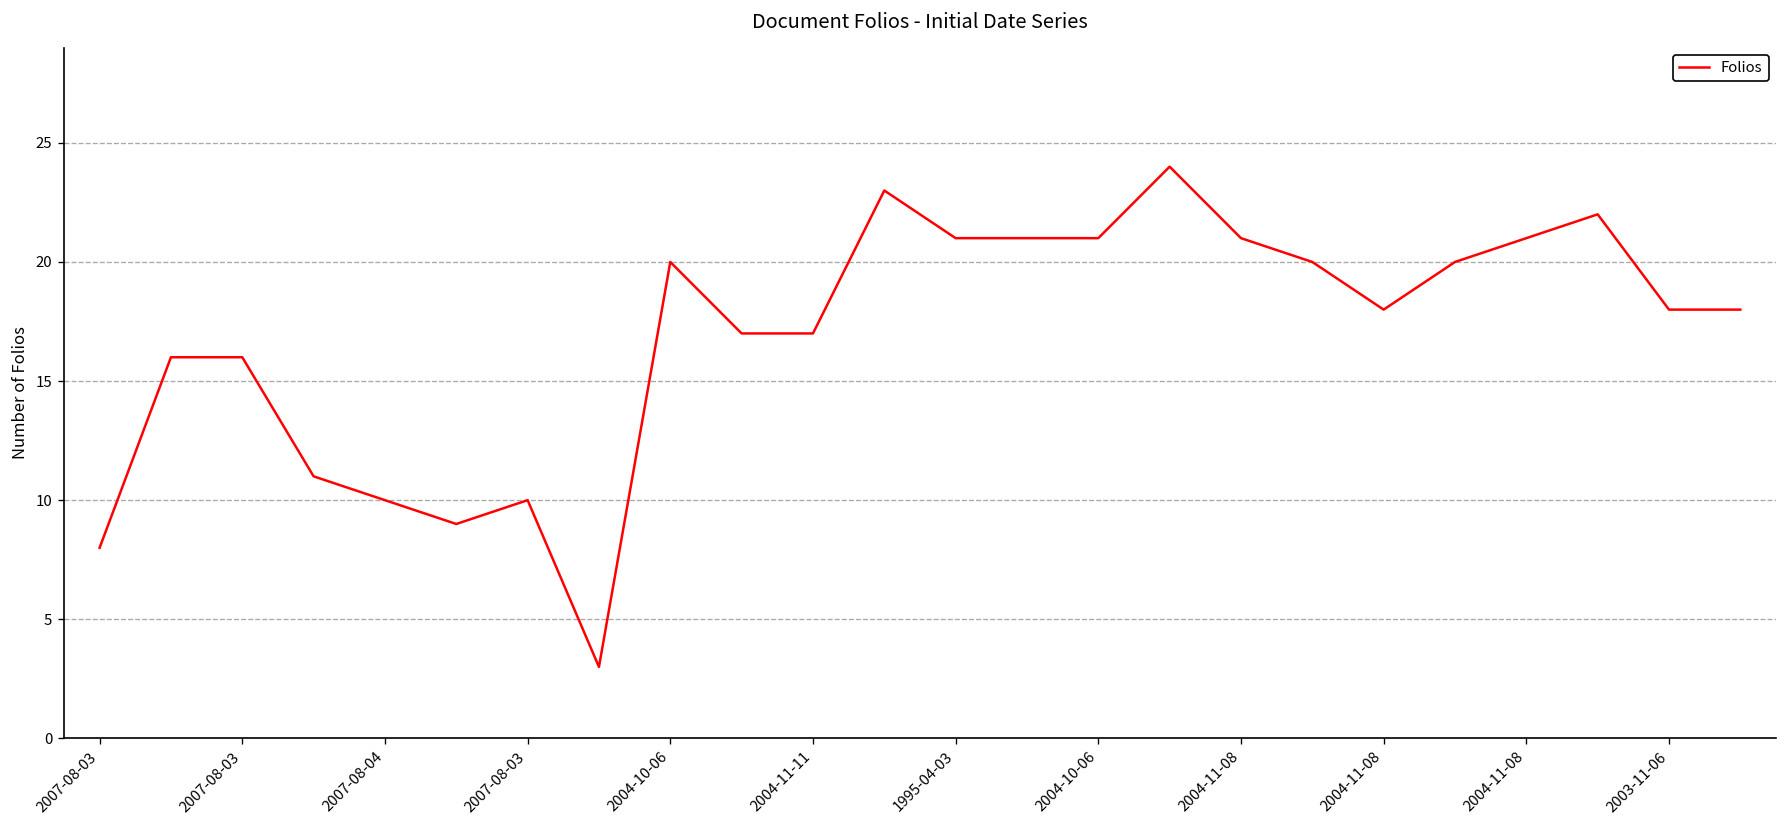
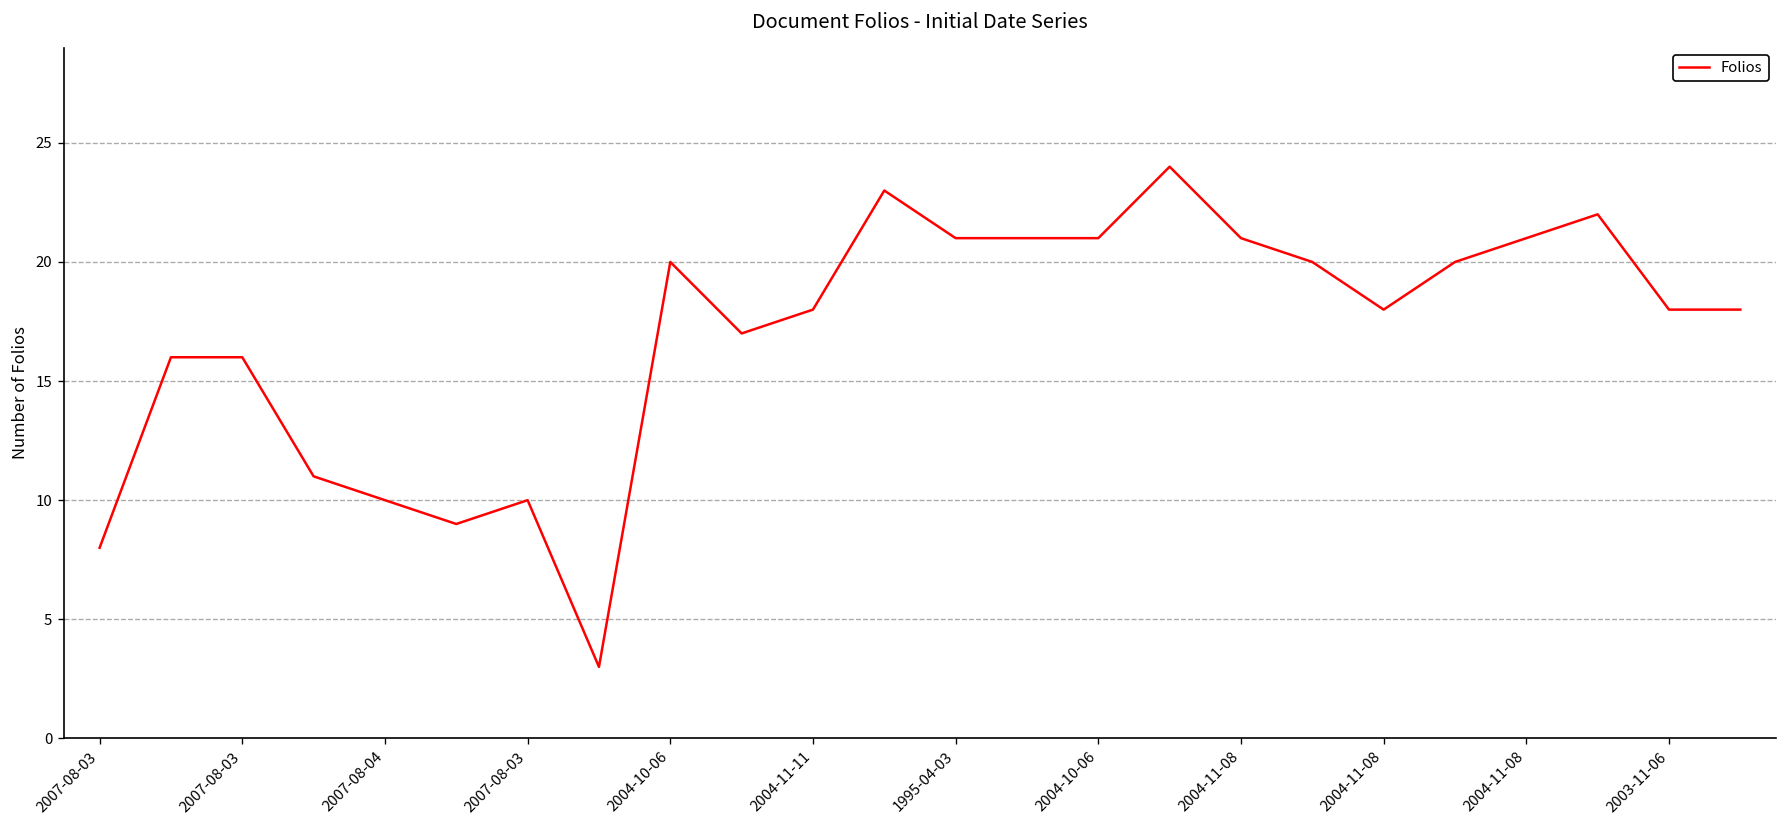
2004-11-11: 17 -> 18
